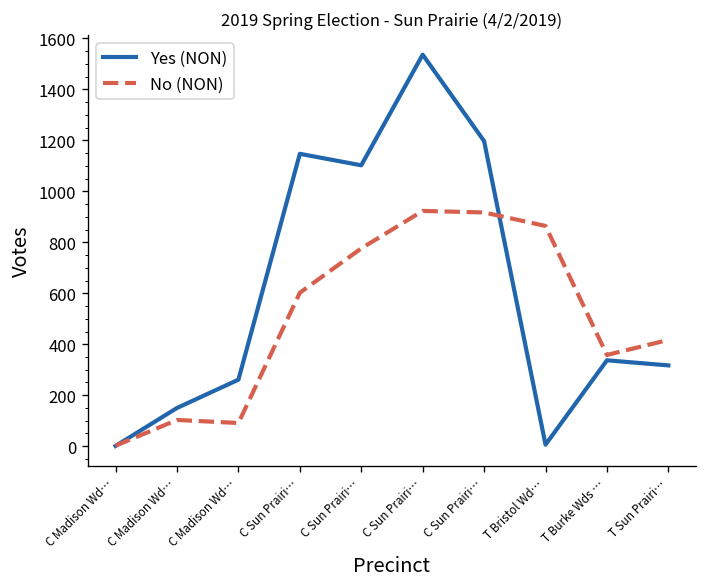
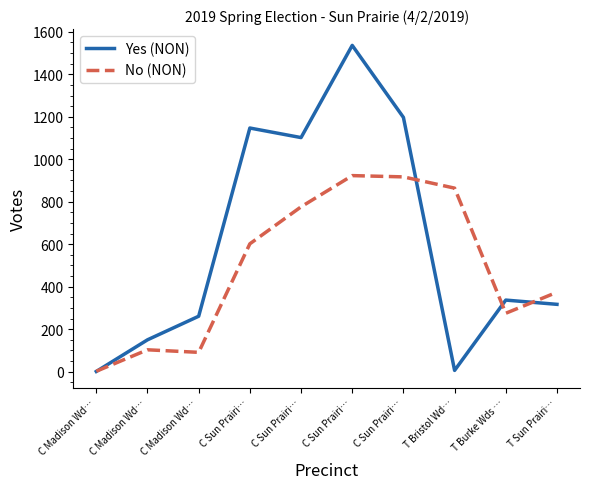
No (NON), T Burke Wds …: 360 -> 280
No (NON), T Sun Prairi…: 420 -> 370
